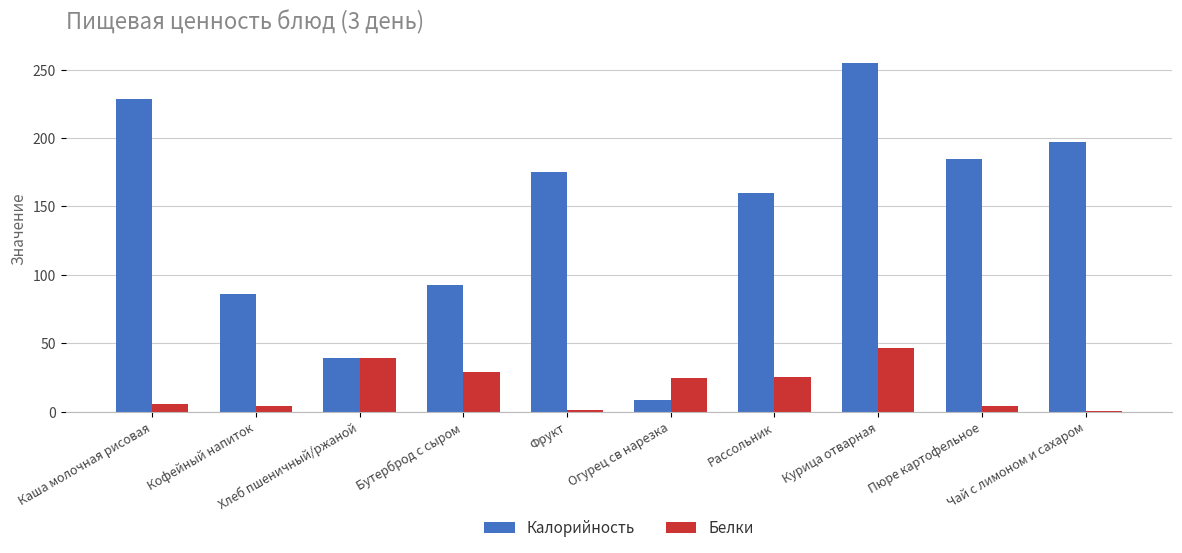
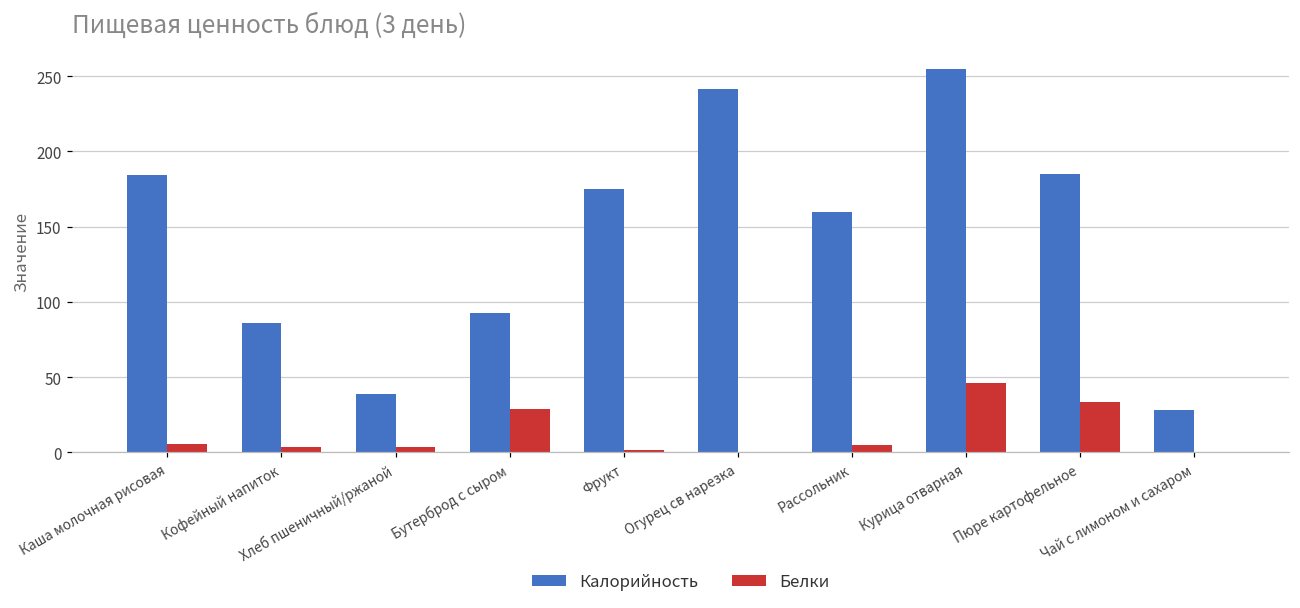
Калорийность, Каша молочная рисовая: 229 -> 185
Белки, Хлеб пшеничный/ржаной: 39 -> 4
Калорийность, Огурец св нарезка: 9 -> 241
Белки, Огурец св нарезка: 25 -> 1
Белки, Рассольник: 25 -> 5
Белки, Пюре картофельное: 4 -> 33
Калорийность, Чай с лимоном и сахаром: 197 -> 28
